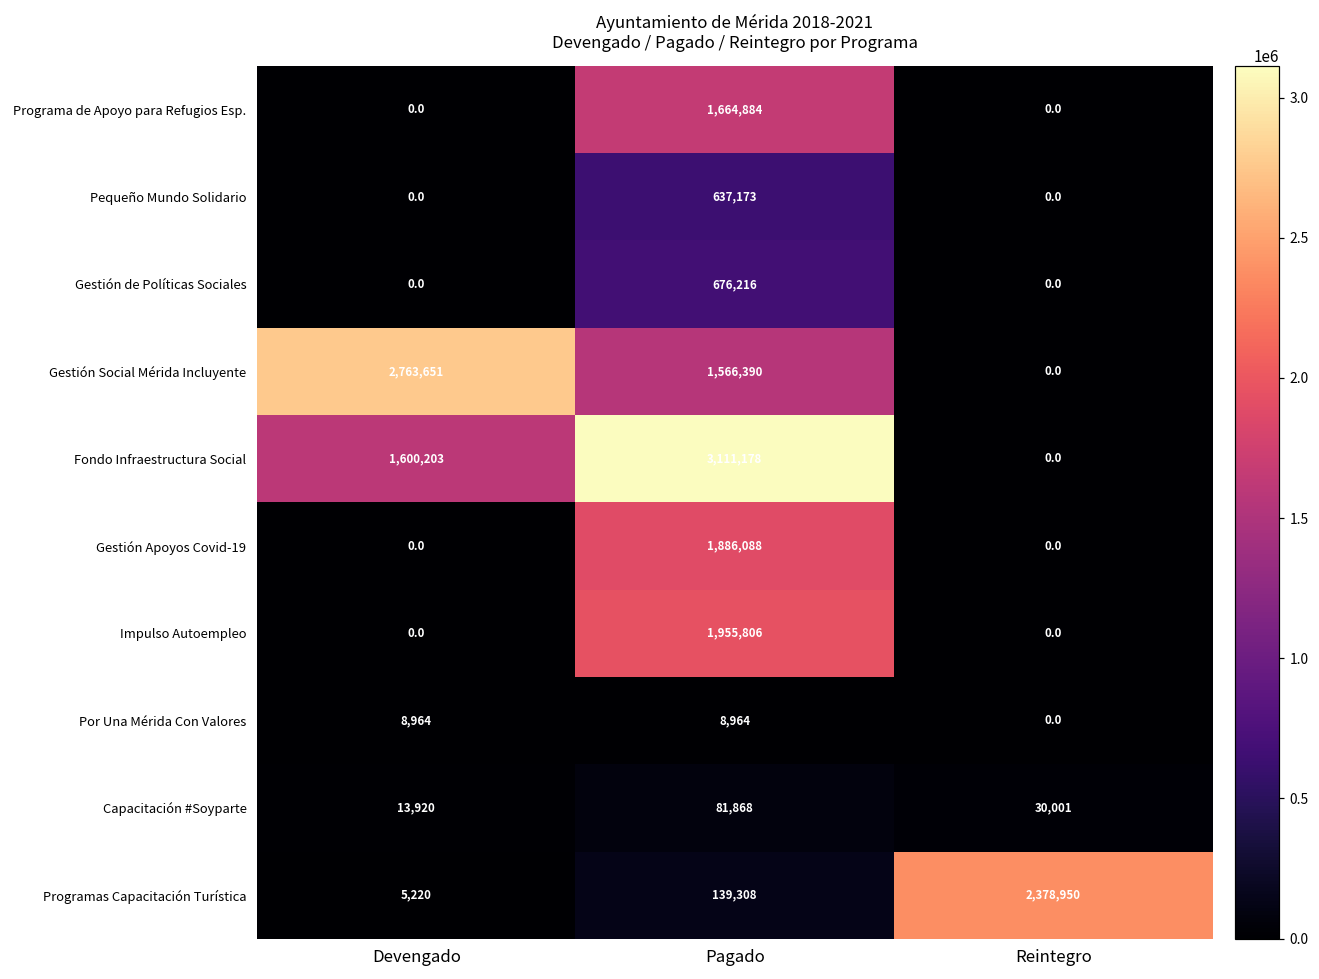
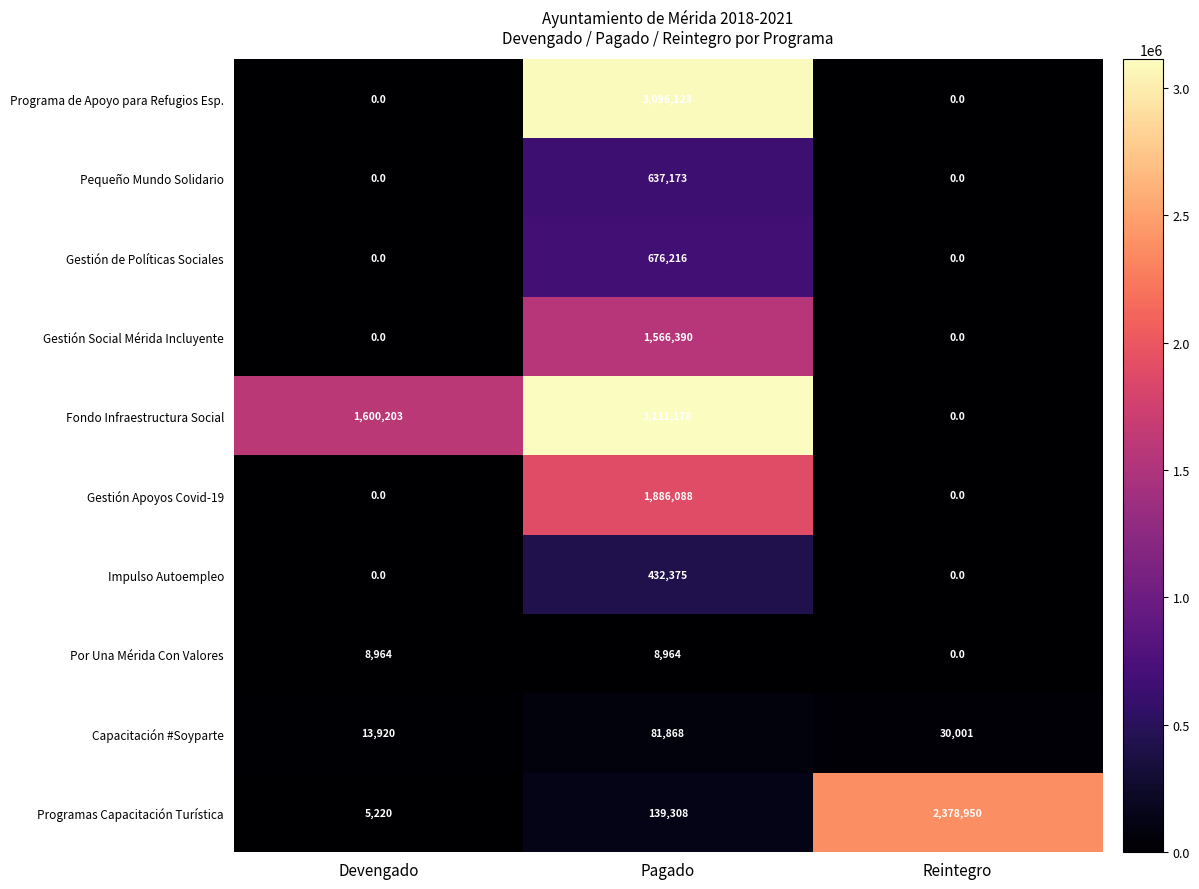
Programa de Apoyo para Refugios Esp., Pagado: 1,664,884 -> 3,096,123
Gestión Social Mérida Incluyente, Devengado: 2,763,651 -> 0.0
Impulso Autoempleo, Pagado: 1,955,806 -> 432,375
